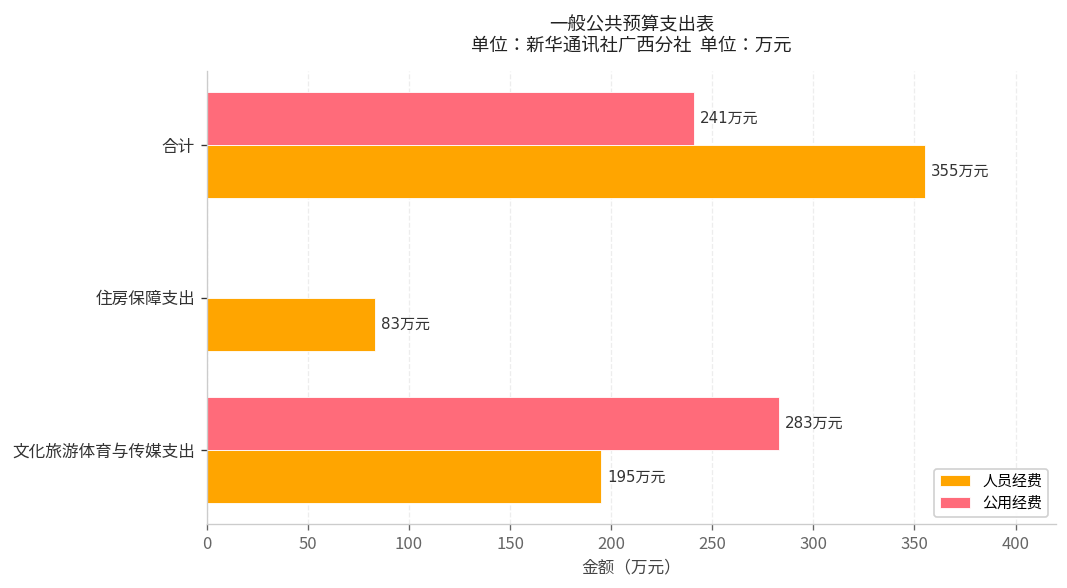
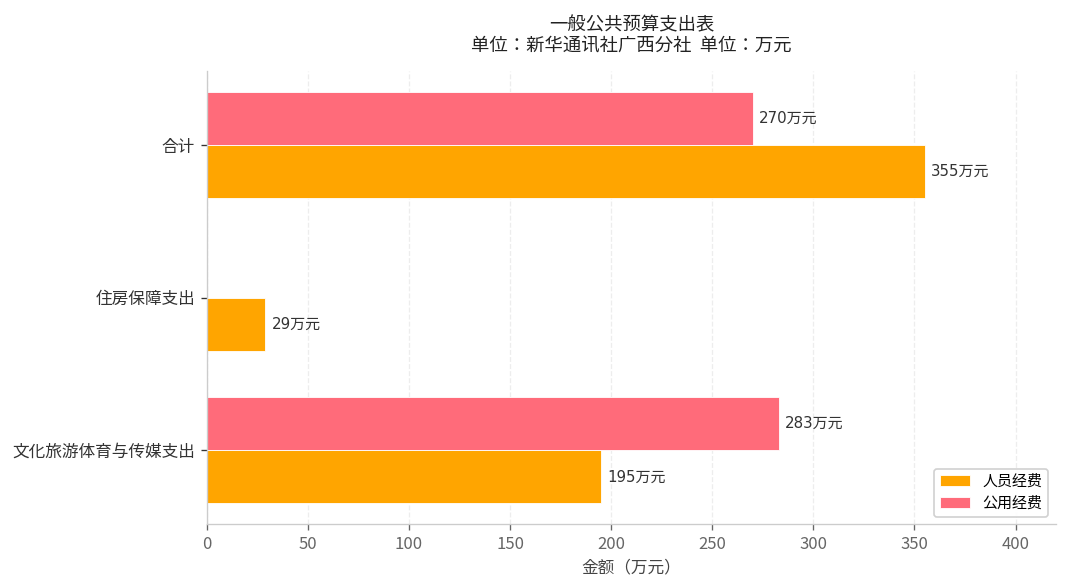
公用经费, 合计: 241 -> 270
人员经费, 住房保障支出: 83 -> 29
